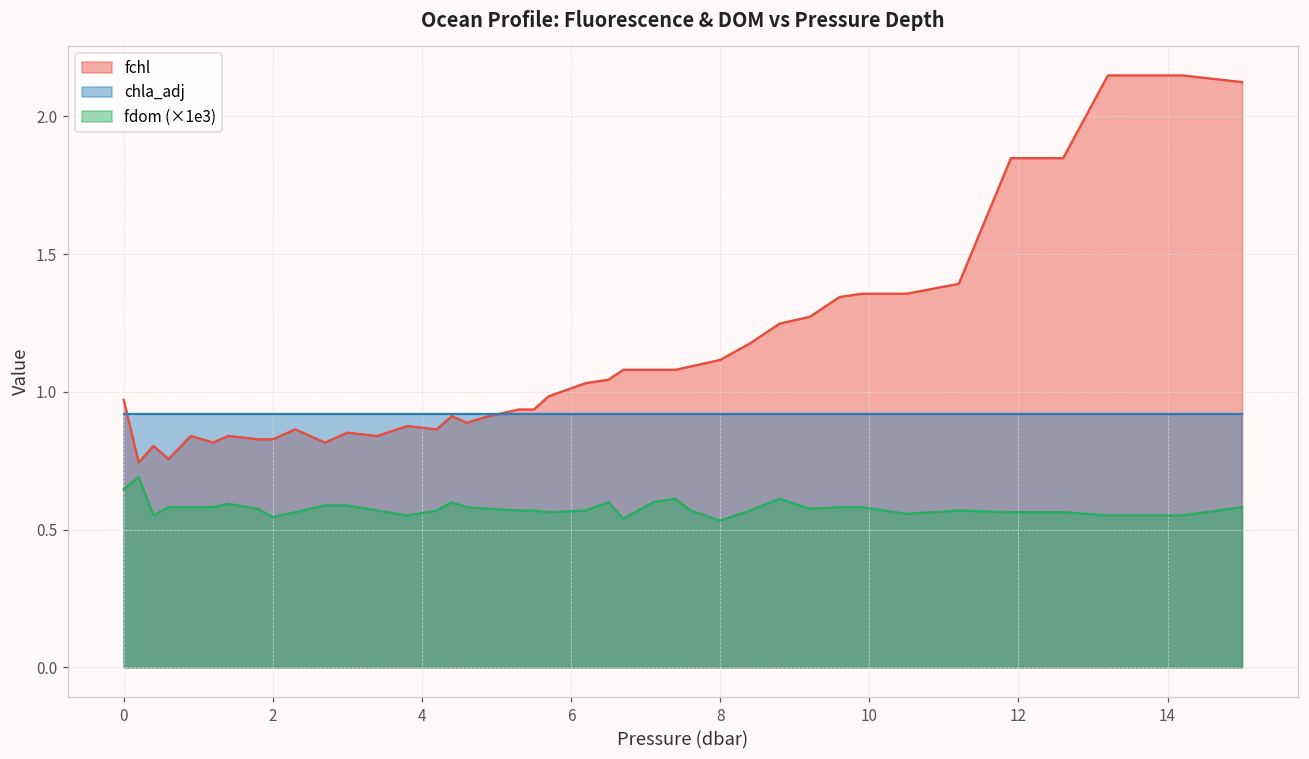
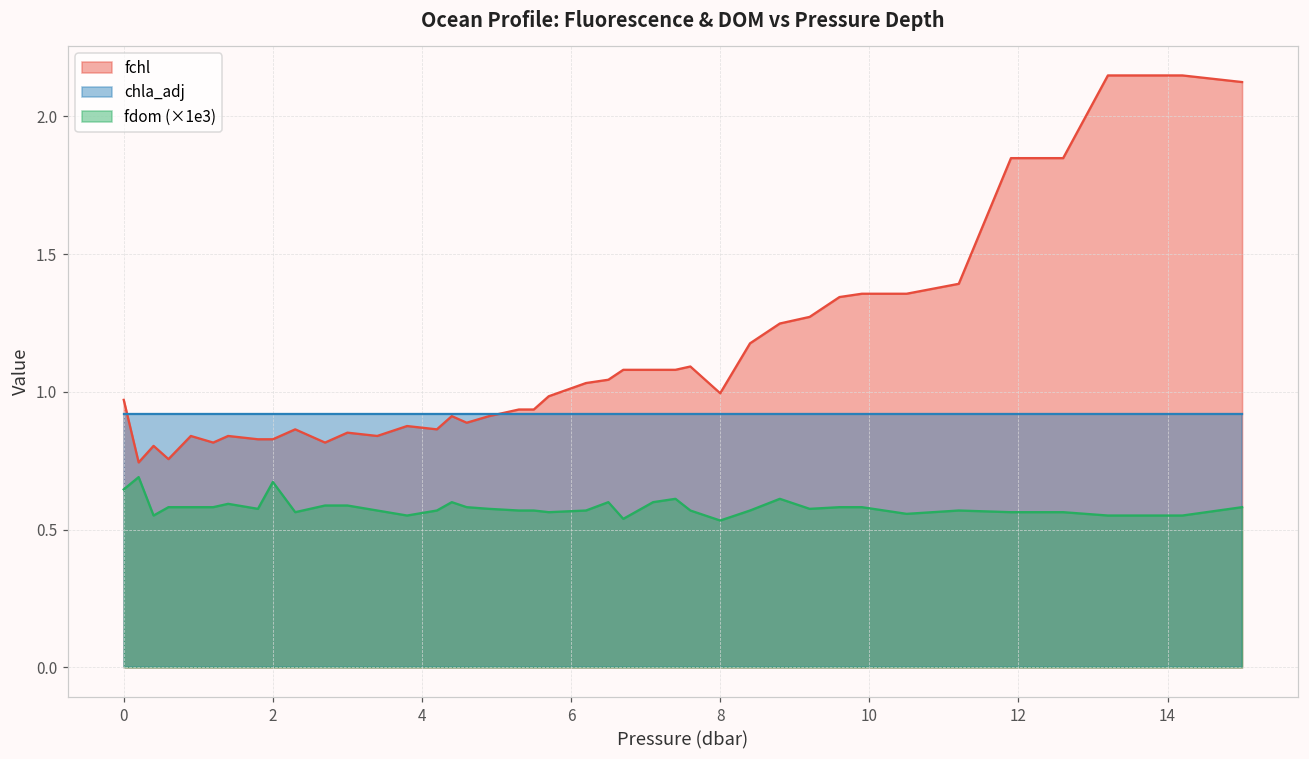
fdom (×1e3), 2: 0.55 -> 0.67
fchl, 8: 1.12 -> 1.00
